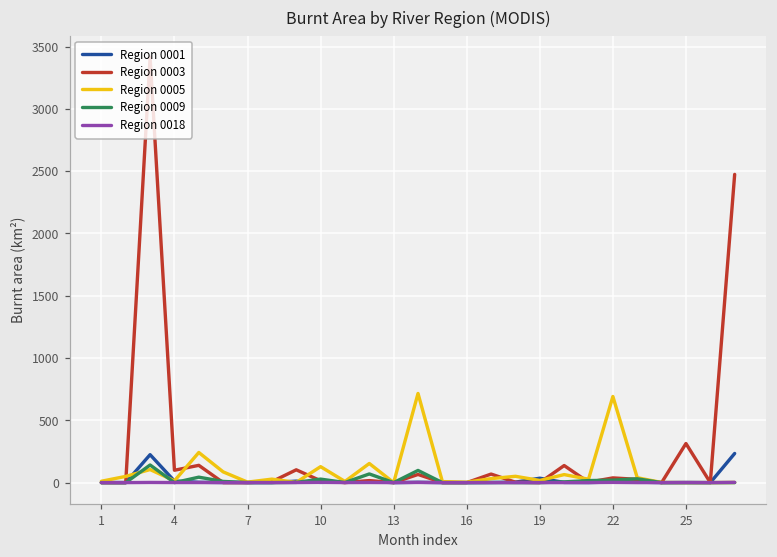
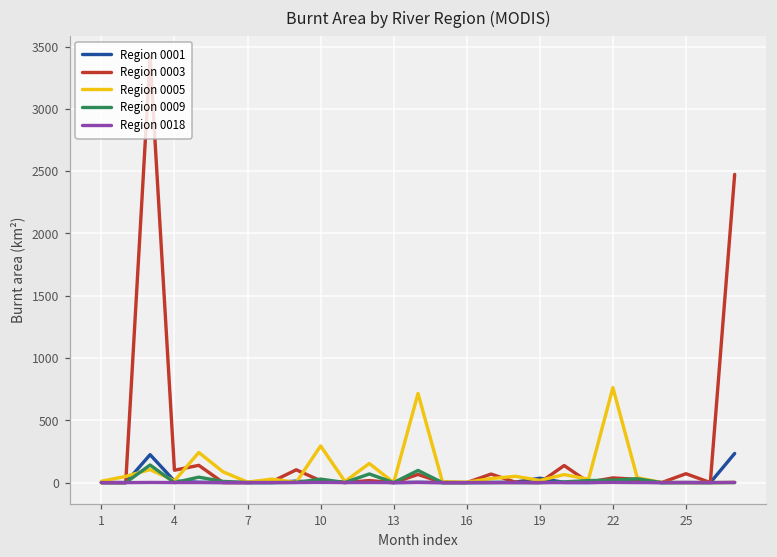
Region 0005, 10: 130 -> 290
Region 0005, 22: 690 -> 760
Region 0003, 25: 310 -> 70
